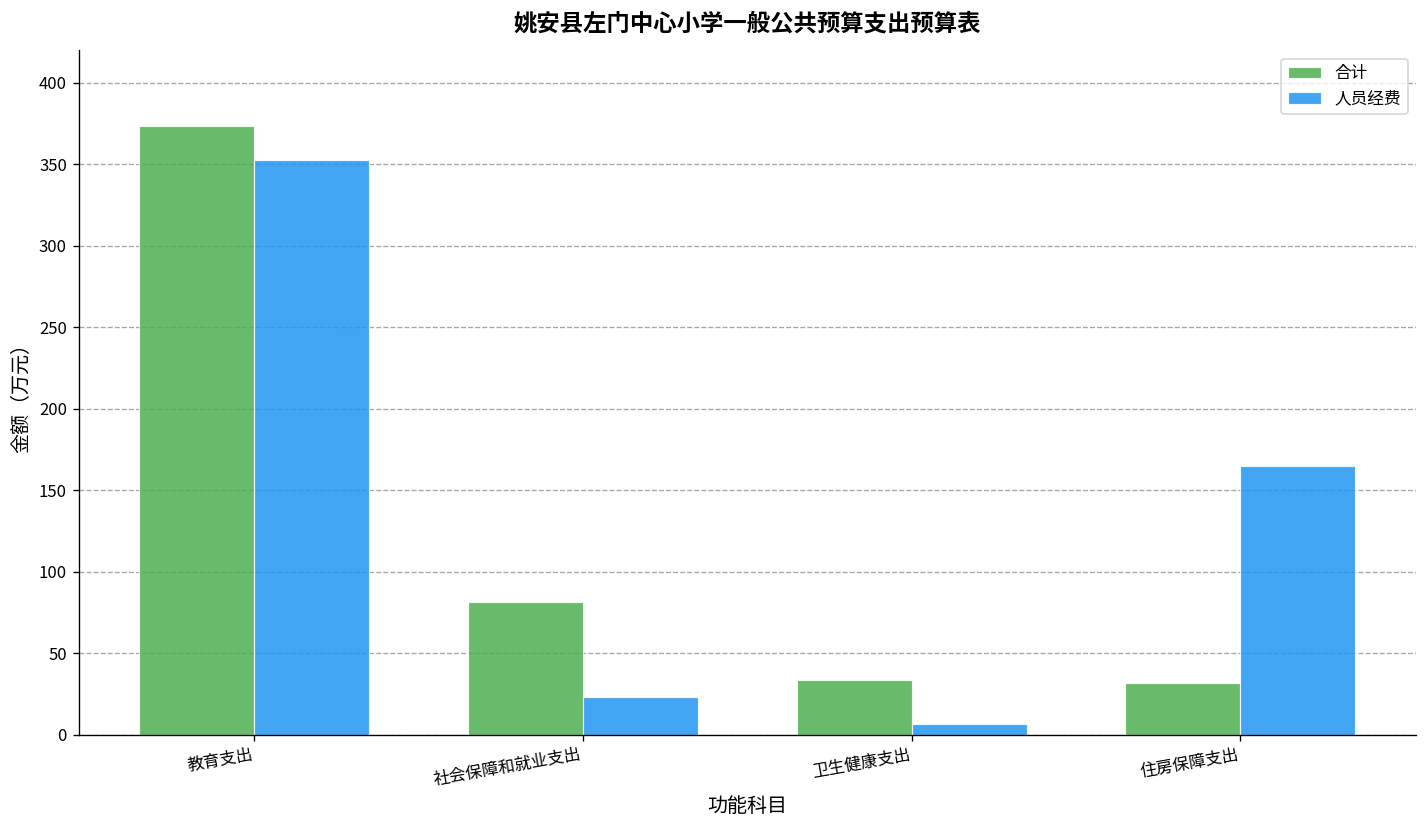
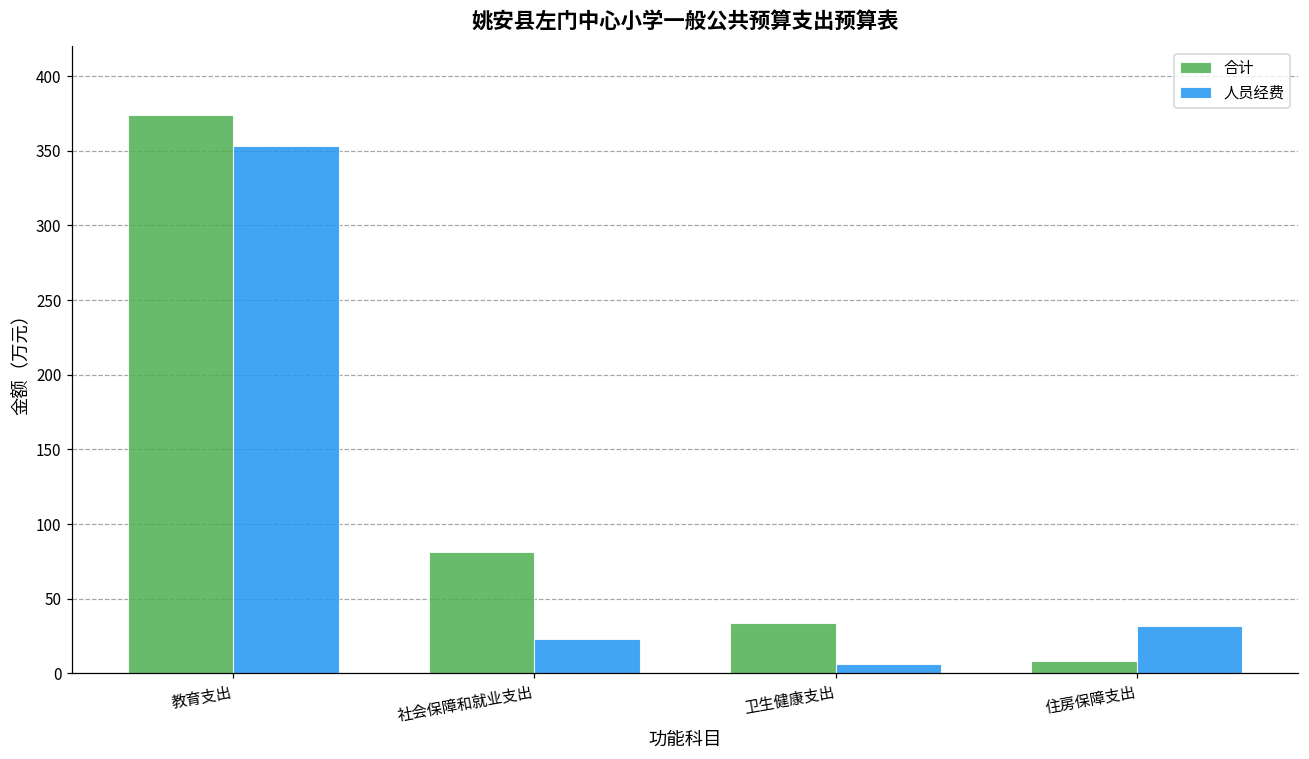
合计, 住房保障支出: 31 -> 9
人员经费, 住房保障支出: 165 -> 31
